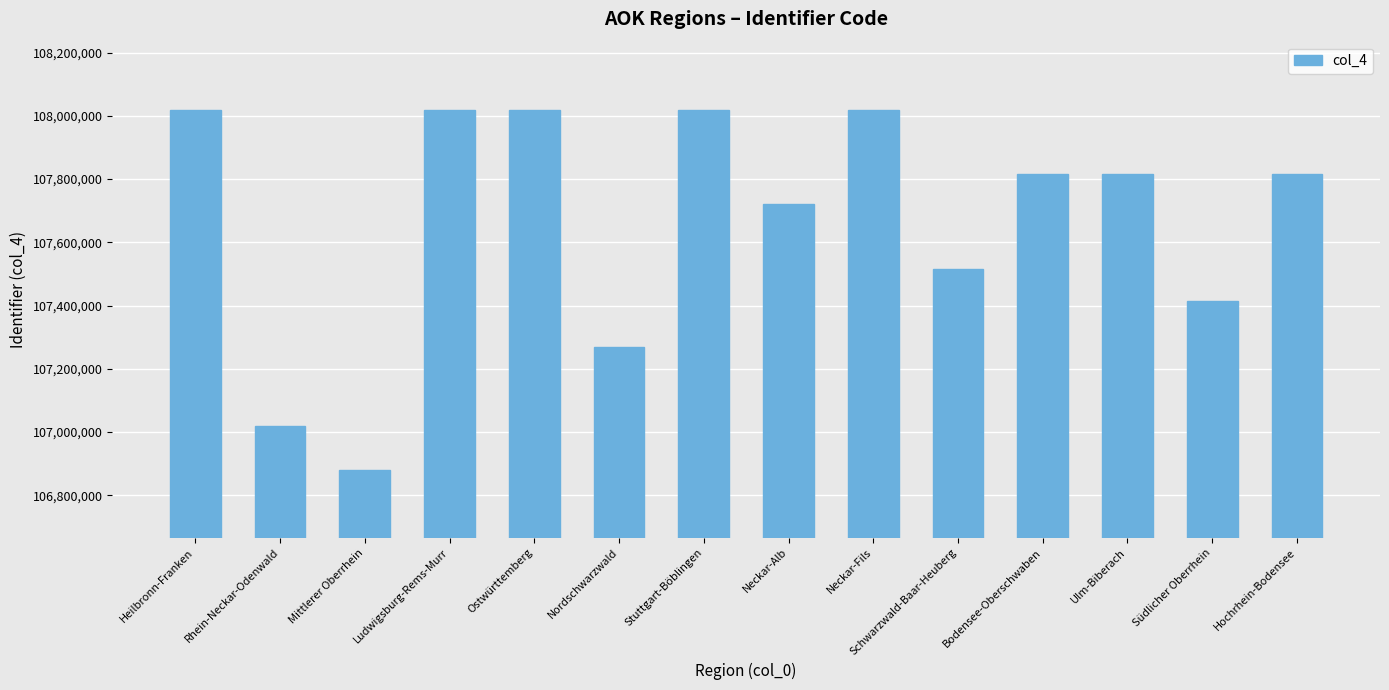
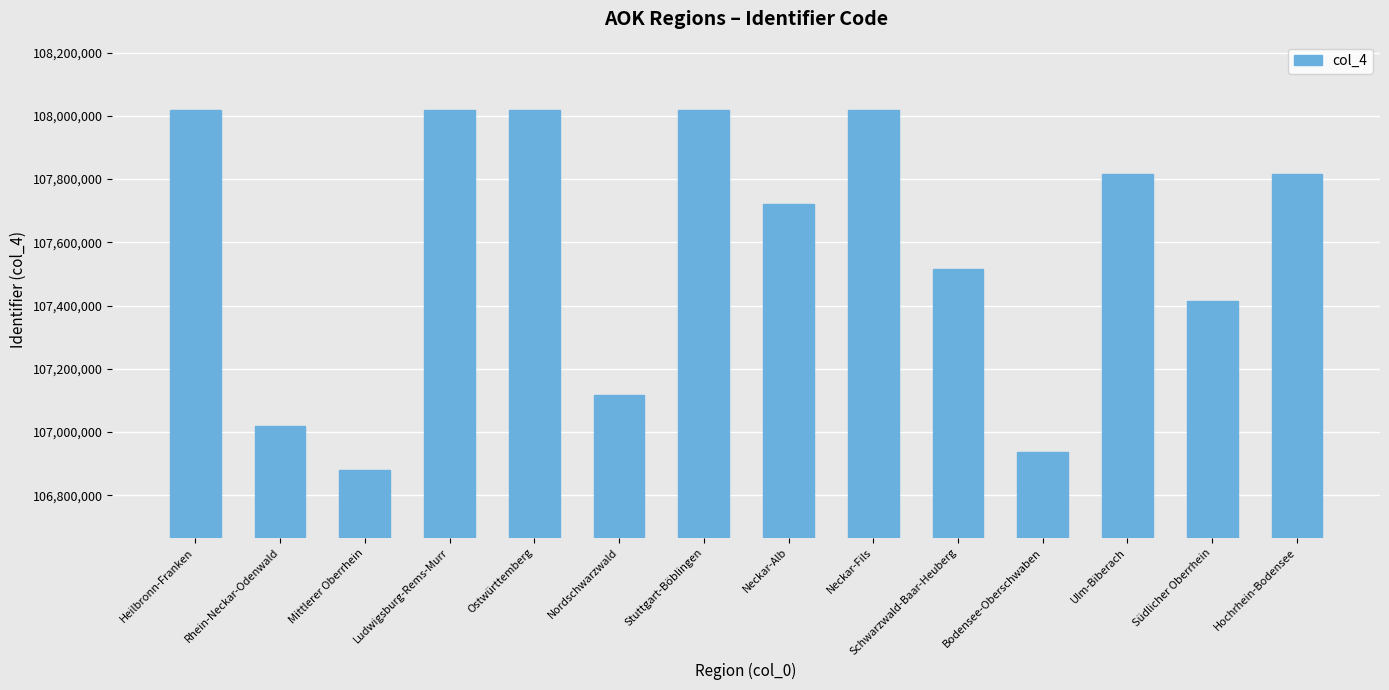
Nordschwarzwald: 107,270,000 -> 107,120,000
Bodensee-Oberschwaben: 107,820,000 -> 106,940,000
